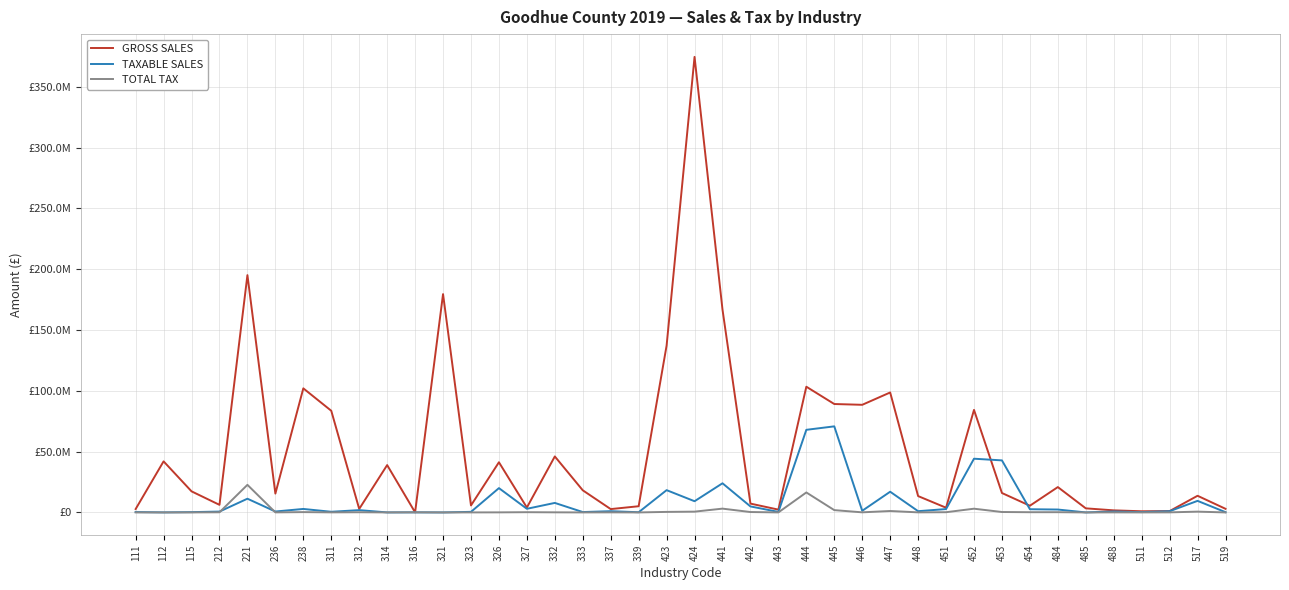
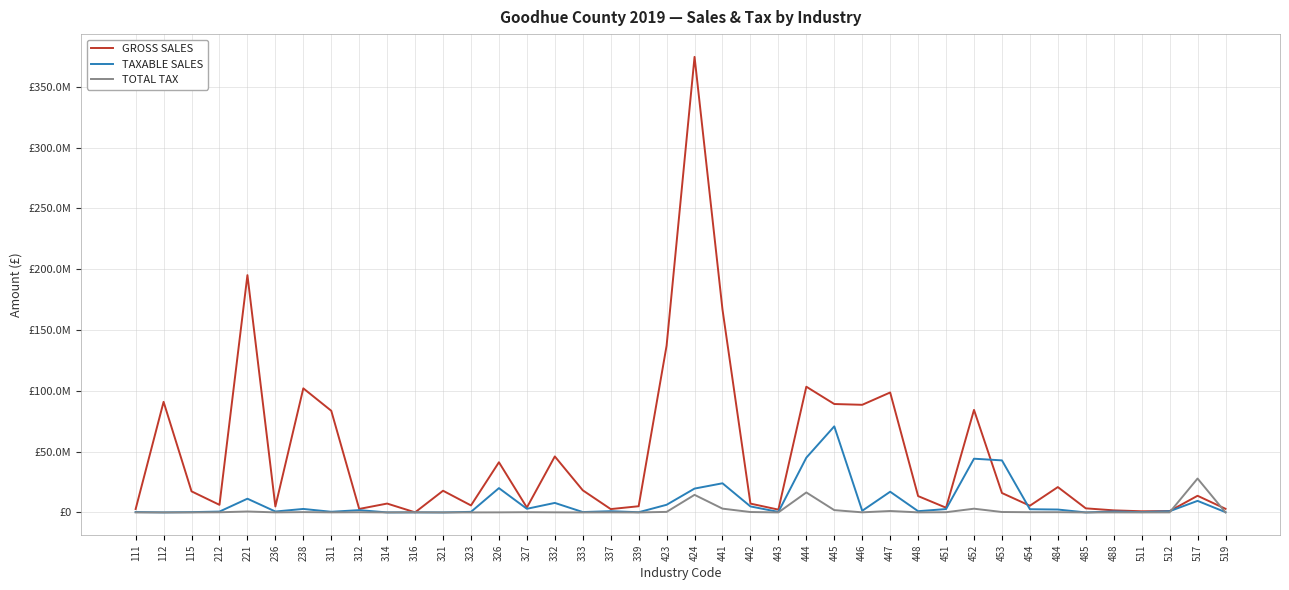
GROSS SALES, 112: £42000000 -> £91000000
TOTAL TAX, 221: £23000000 -> £1000000
GROSS SALES, 236: £16000000 -> £5000000
GROSS SALES, 314: £39000000 -> £7000000
GROSS SALES, 321: £180000000 -> £18000000
TAXABLE SALES, 423: £18000000 -> £6000000
TAXABLE SALES, 424: £9000000 -> £20000000
TOTAL TAX, 424: £1000000 -> £14000000
TAXABLE SALES, 444: £68000000 -> £45000000
TOTAL TAX, 517: £1000000 -> £28000000
